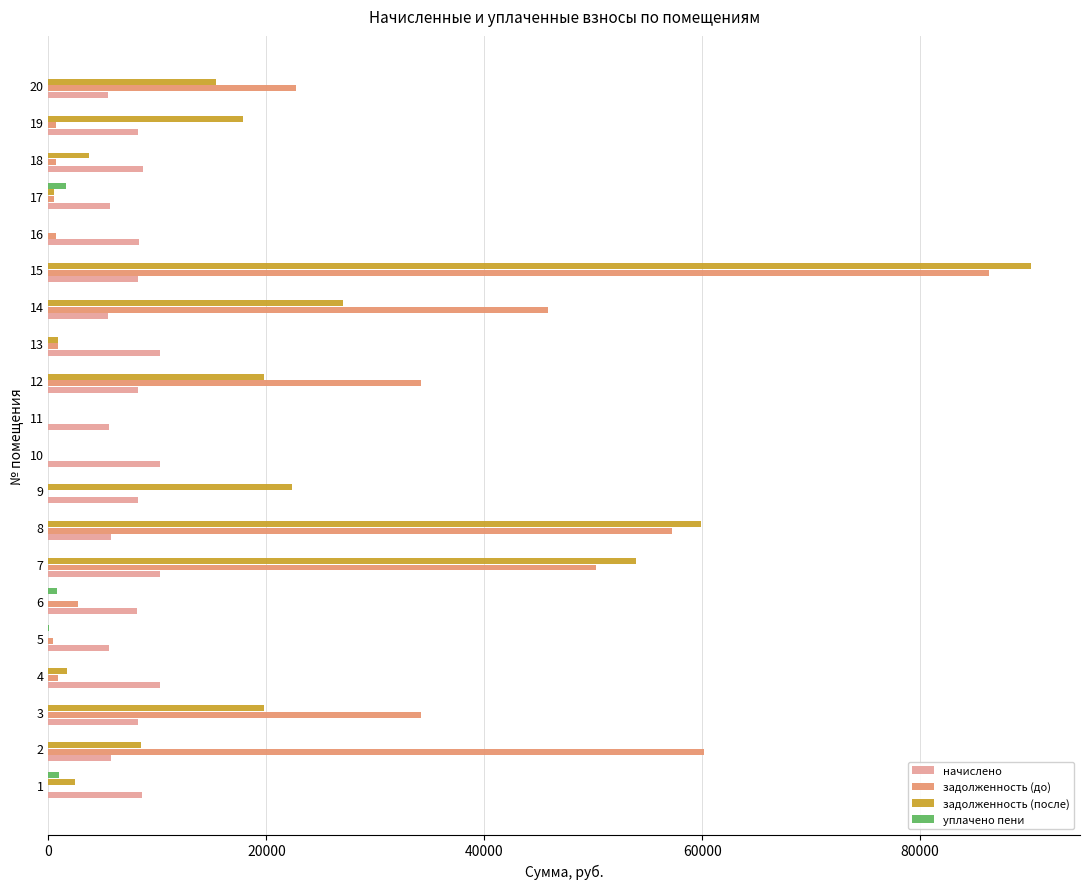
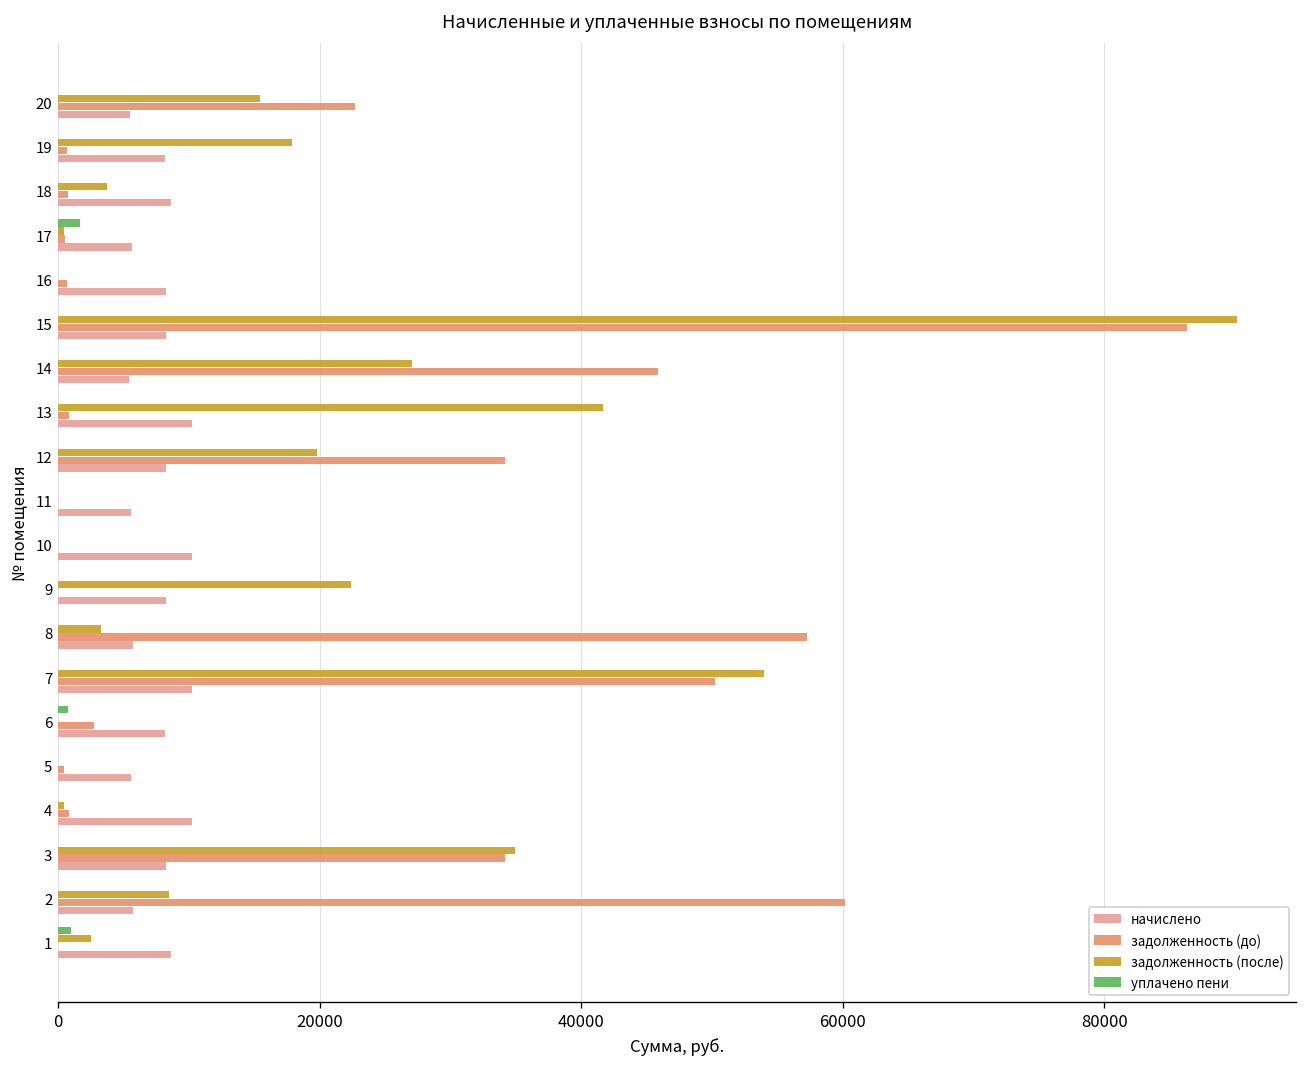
задолженность (после), 13: 900 -> 41700
задолженность (после), 8: 59900 -> 3300
задолженность (после), 4: 1700 -> 400
задолженность (после), 3: 19800 -> 35000
